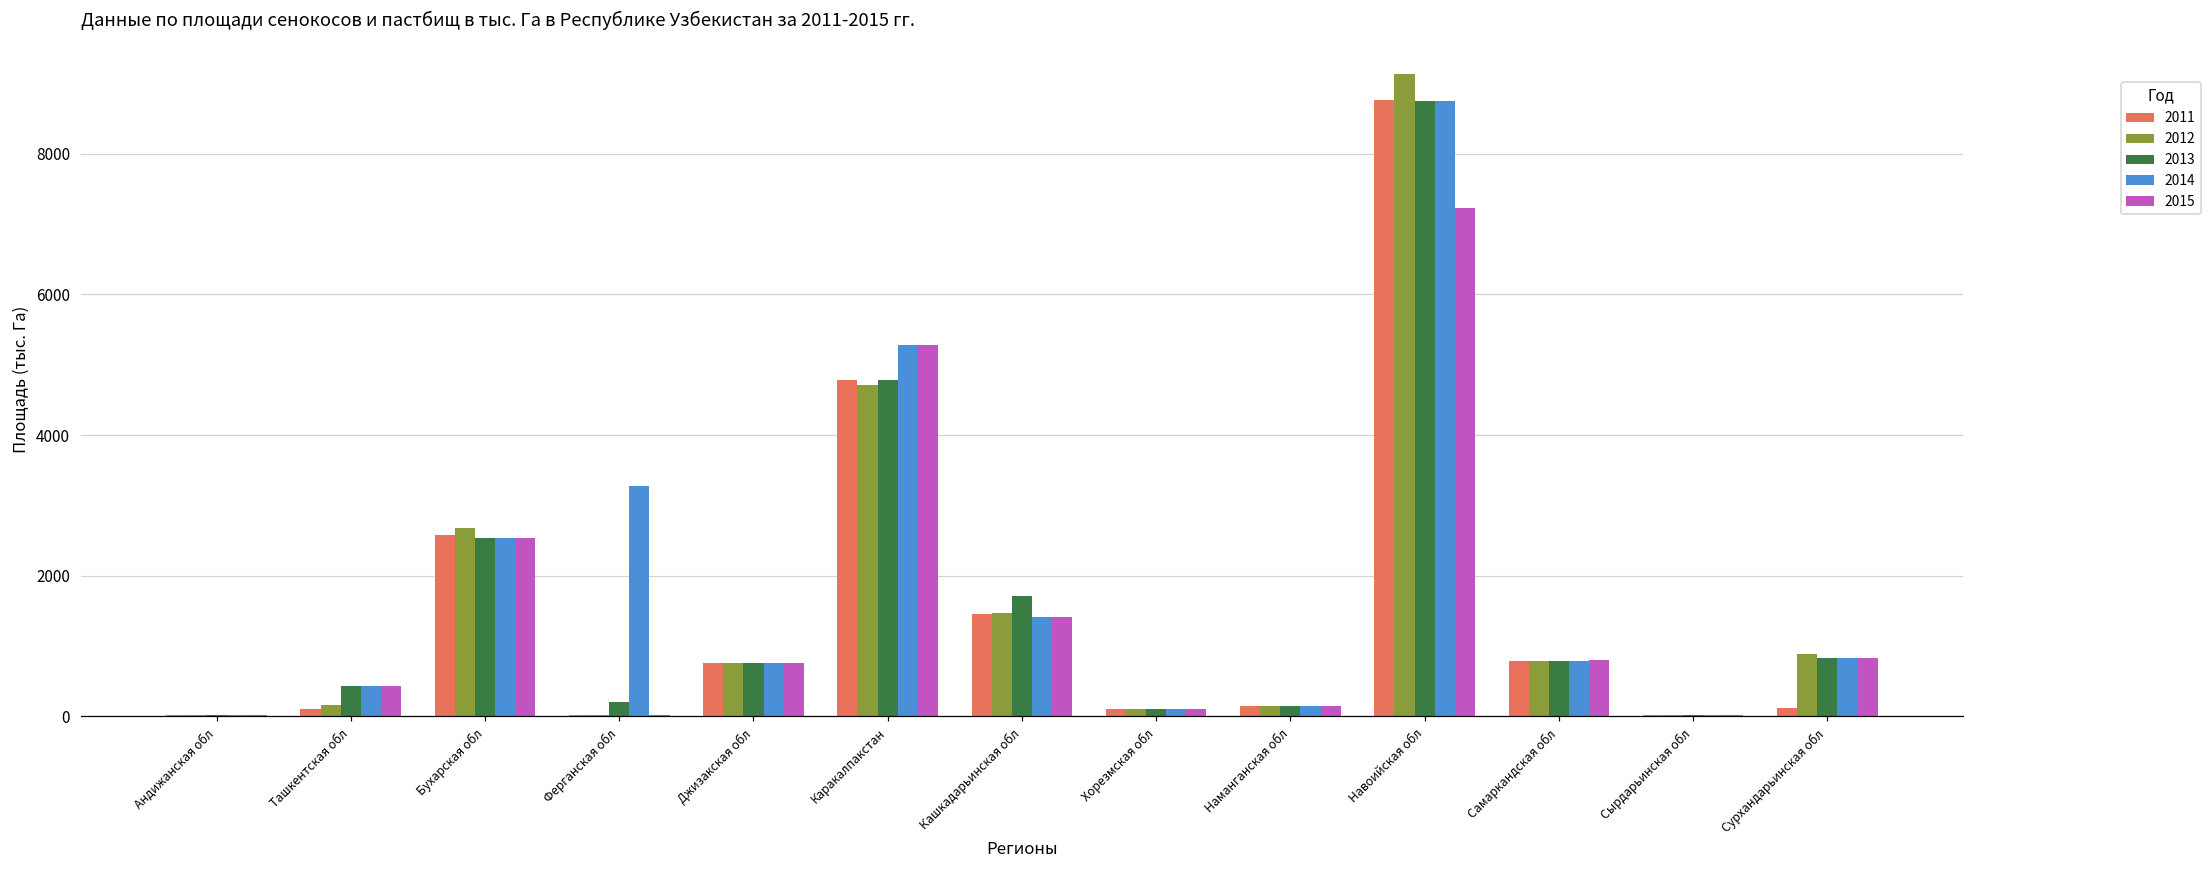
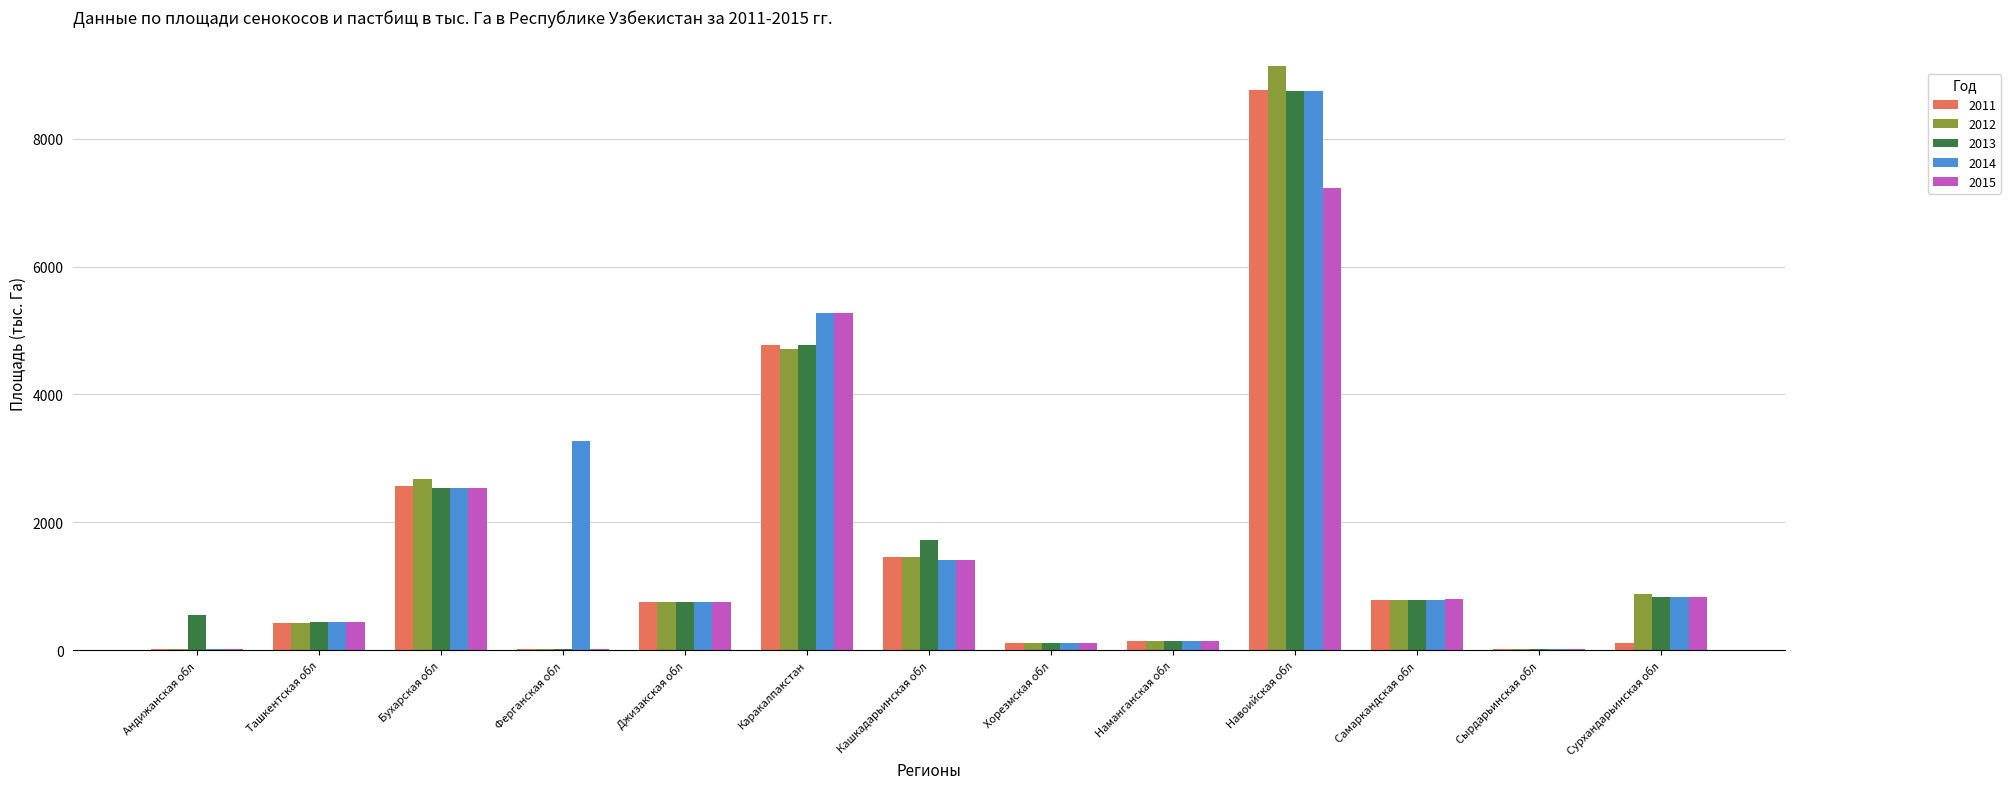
2013, Андижанская обл: 0 -> 500
2011, Ташкентская обл: 100 -> 400
2012, Ташкентская обл: 200 -> 400
2013, Ферганская обл: 200 -> 0
